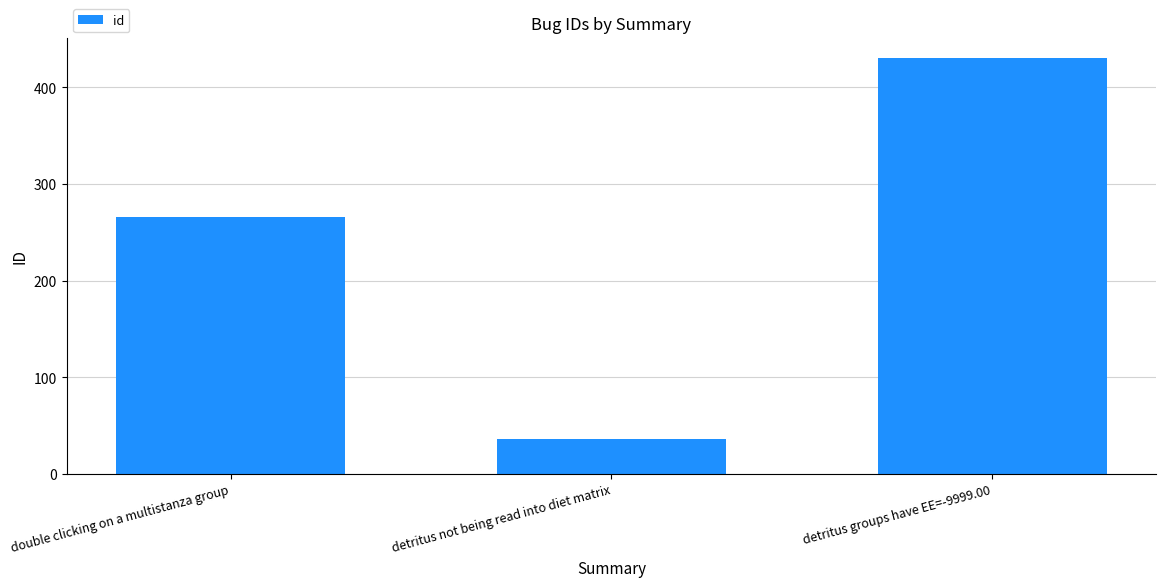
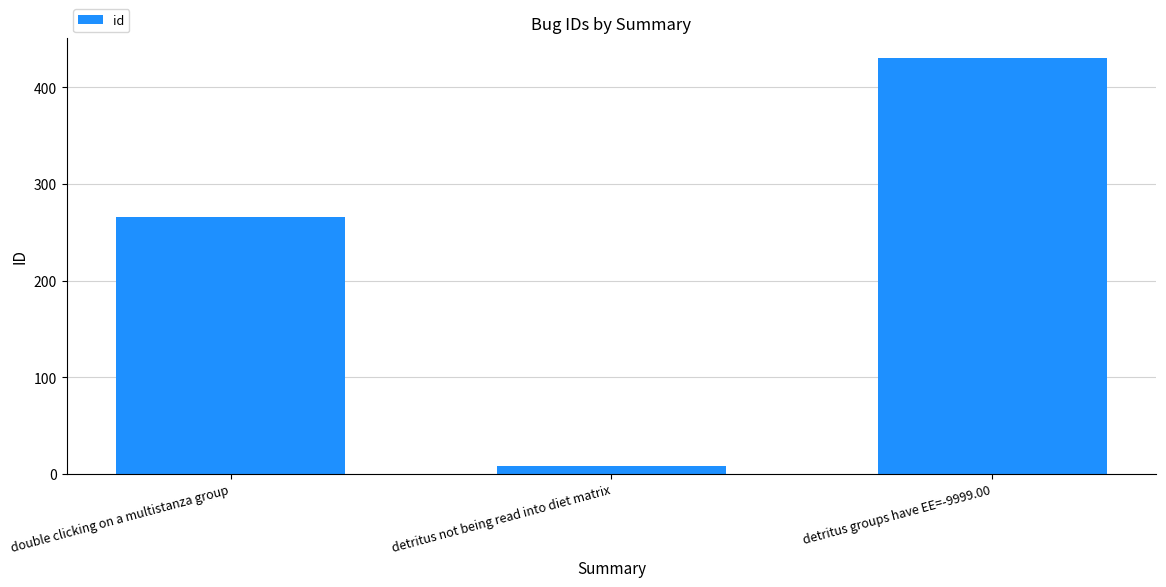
detritus not being read into diet matrix: 40 -> 10
